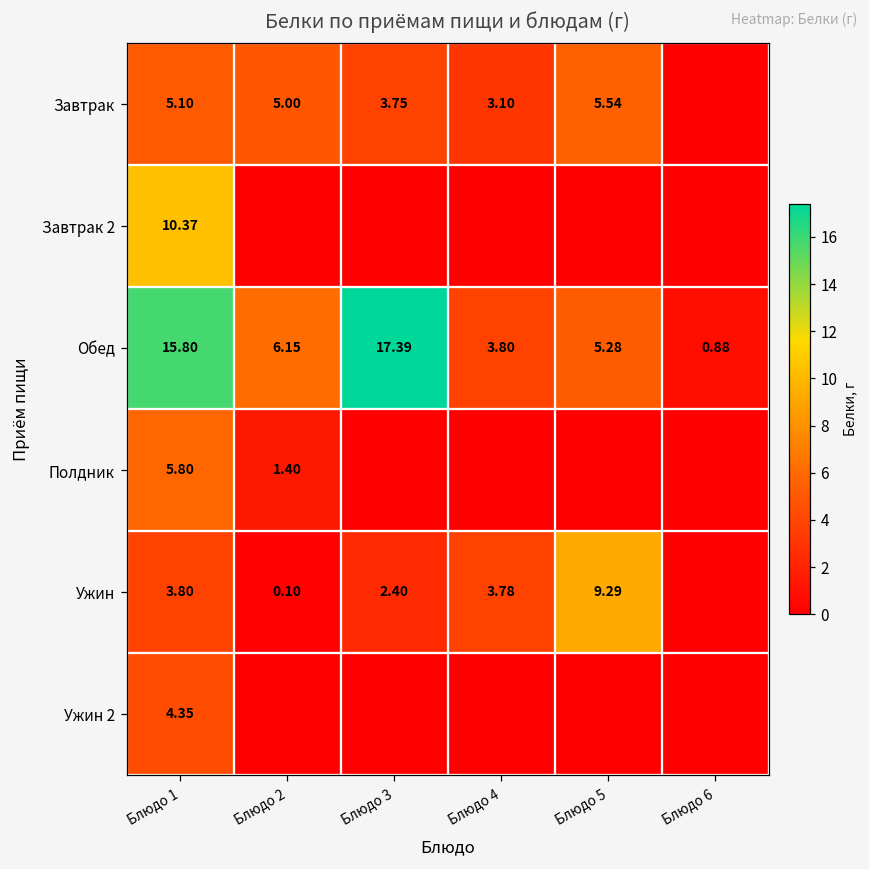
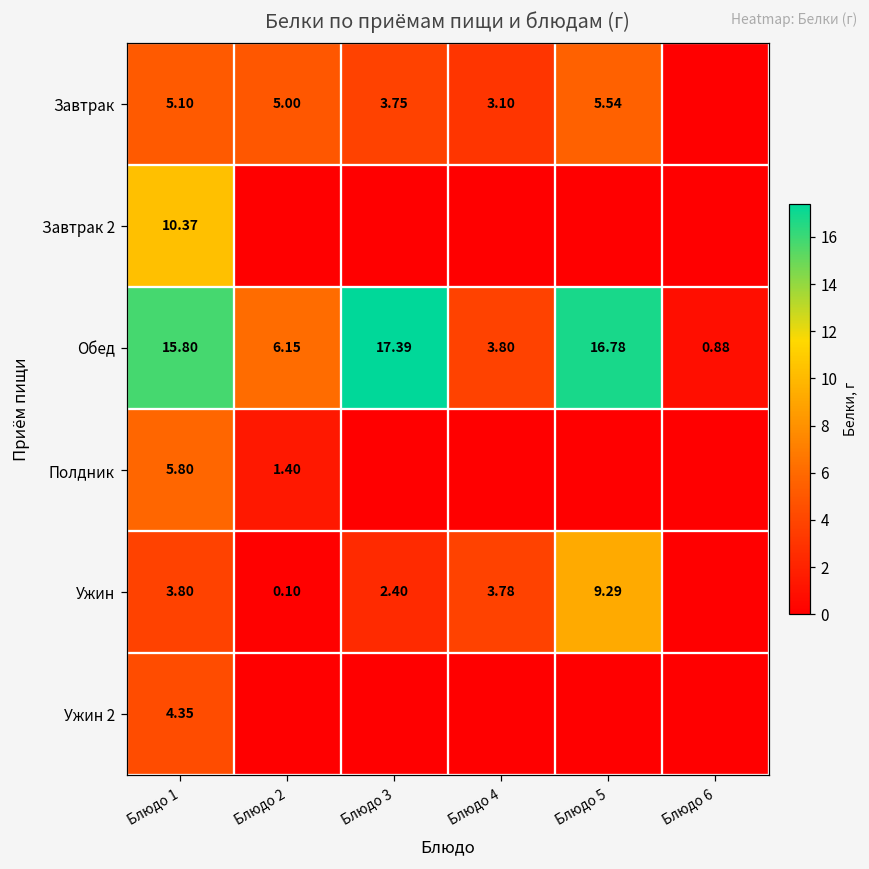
Обед, Блюдо 5: 5.28 -> 16.78
